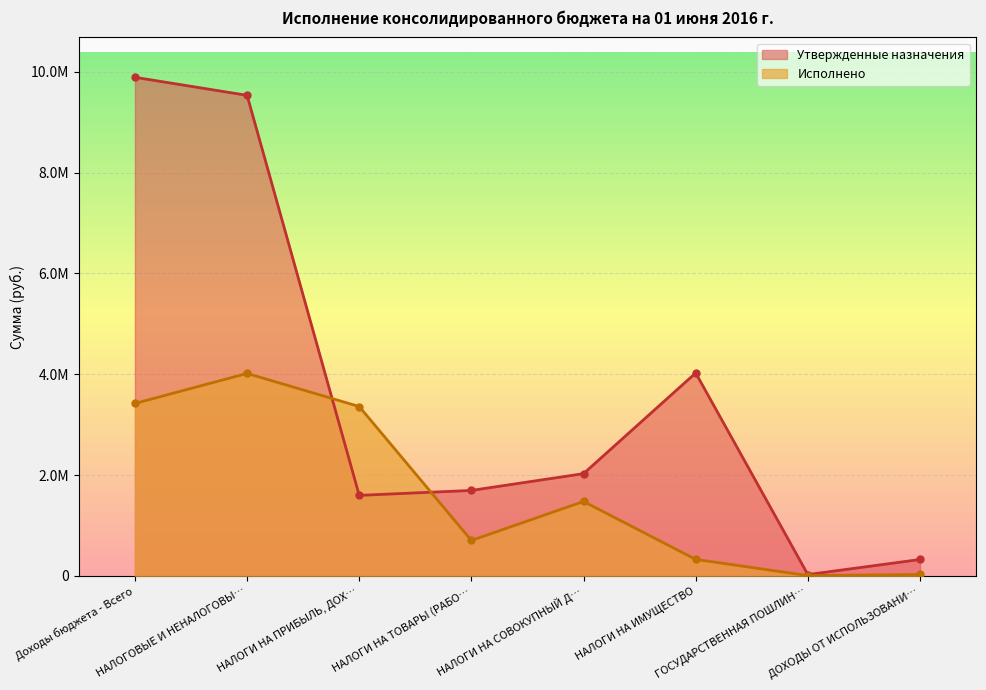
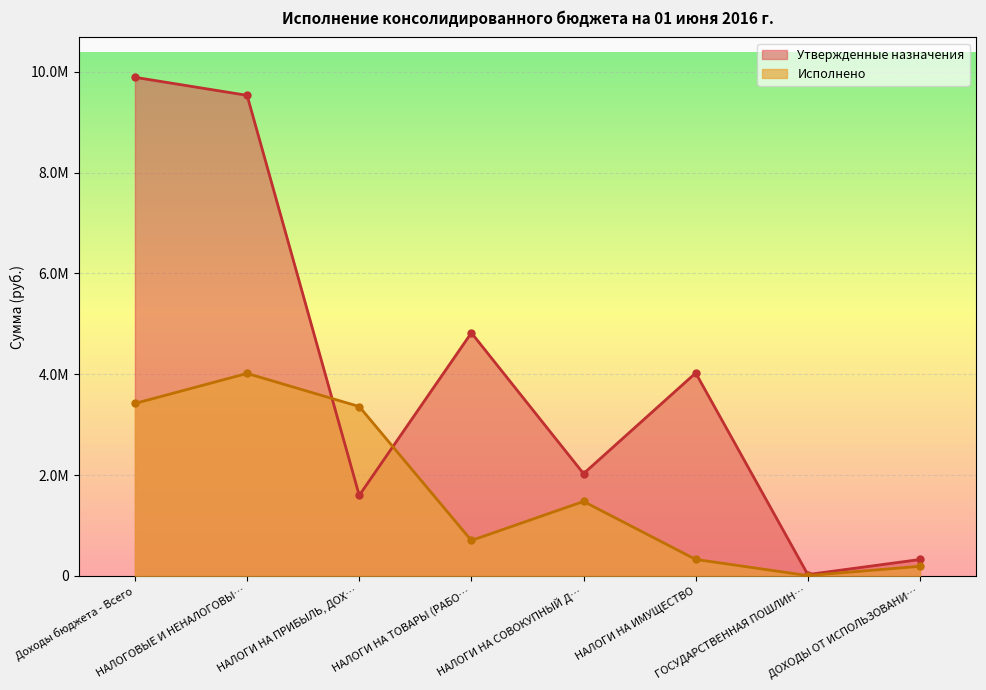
Утвержденные назначения, НАЛОГИ НА ТОВАРЫ (РАБО…: 1700000 -> 4800000
Исполнено, ДОХОДЫ ОТ ИСПОЛЬЗОВАНИ…: 0 -> 200000
